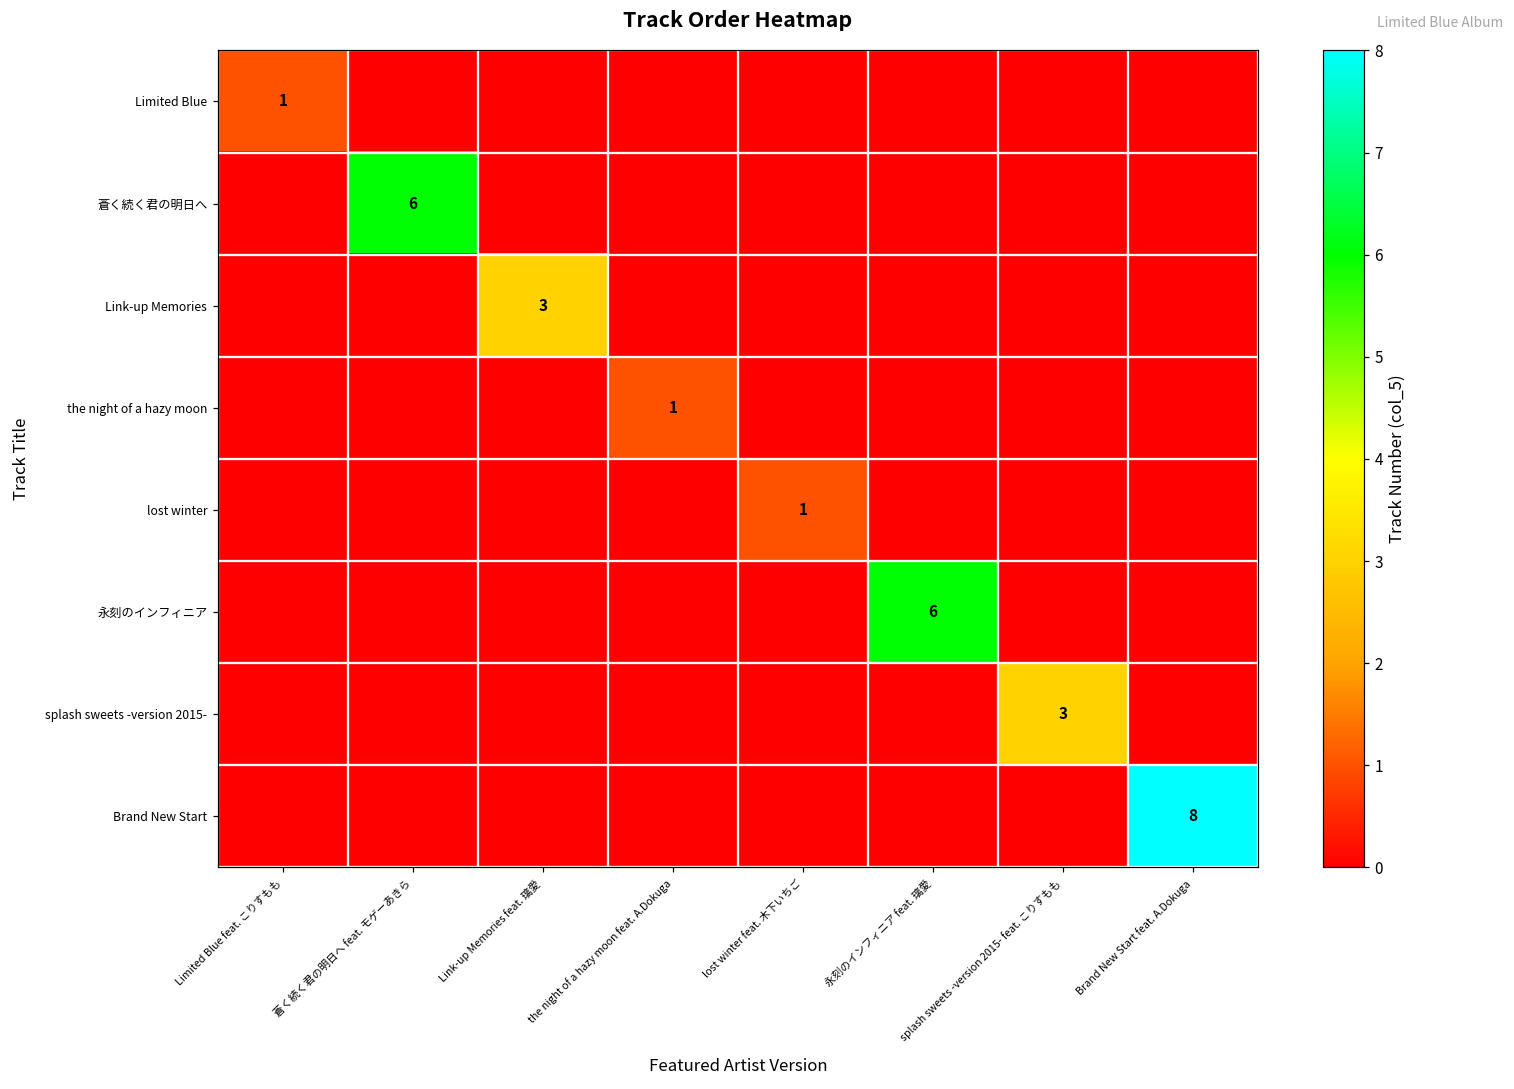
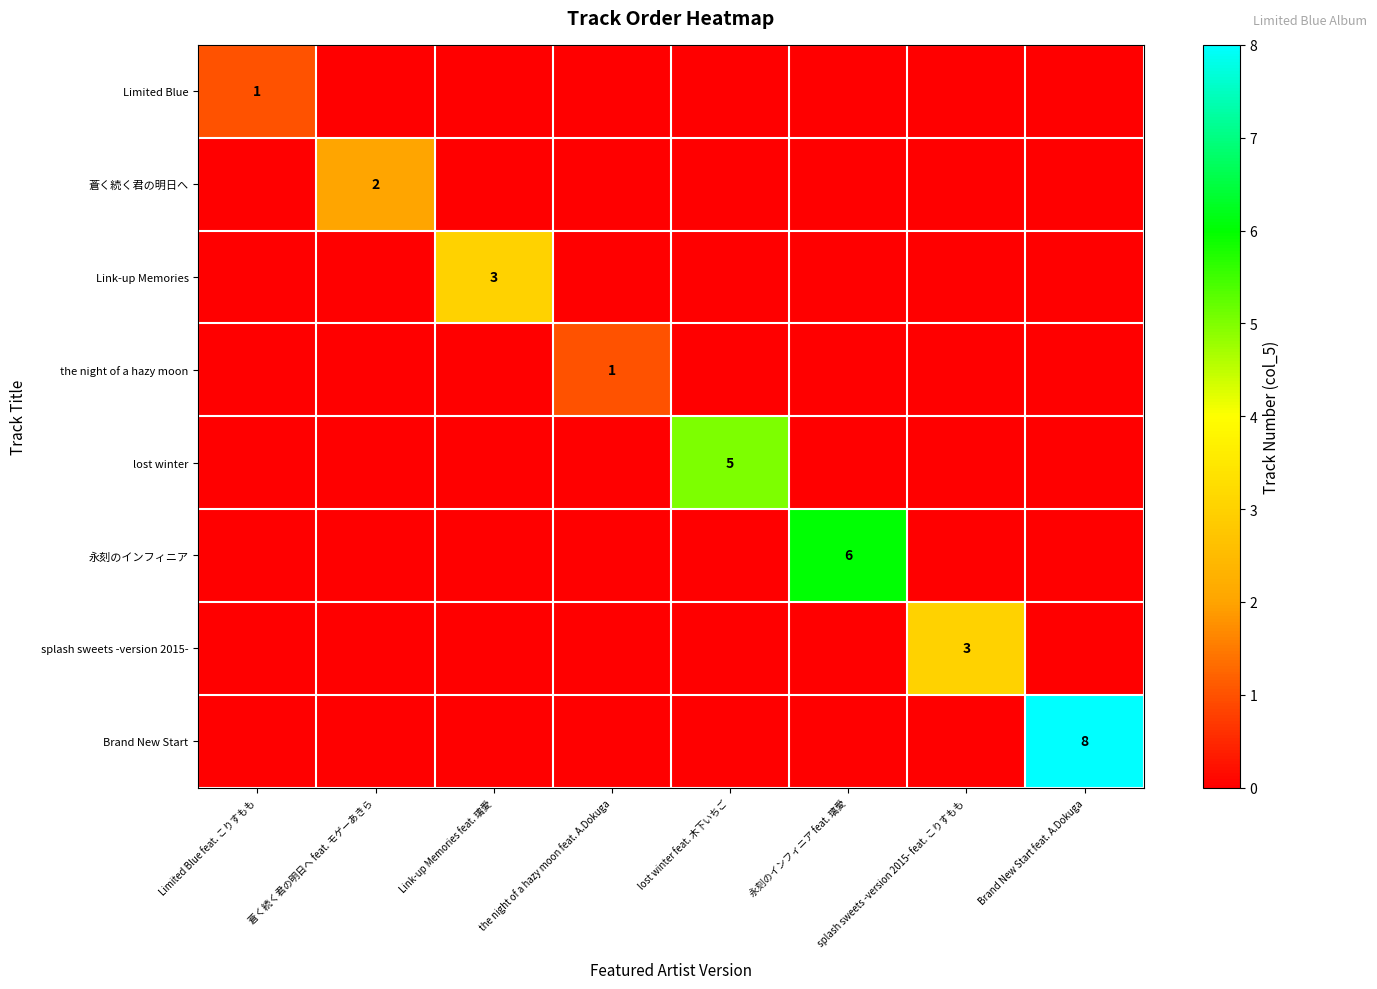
蒼く続く君の明日へ, 蒼く続く君の明日へ feat. モゲーあきら: 6 -> 2
lost winter, lost winter feat. 木下いちご: 1 -> 5
